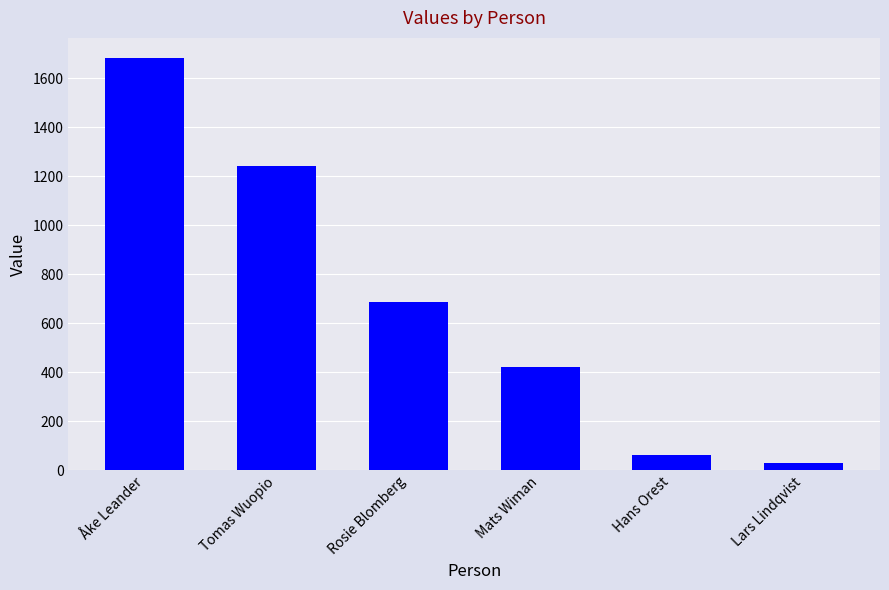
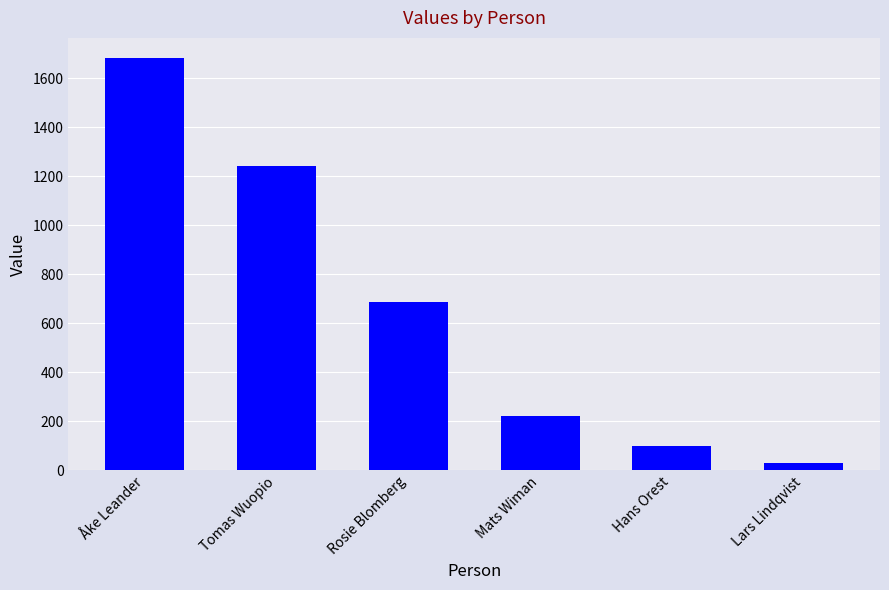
Mats Wiman: 420 -> 220
Hans Orest: 60 -> 100
